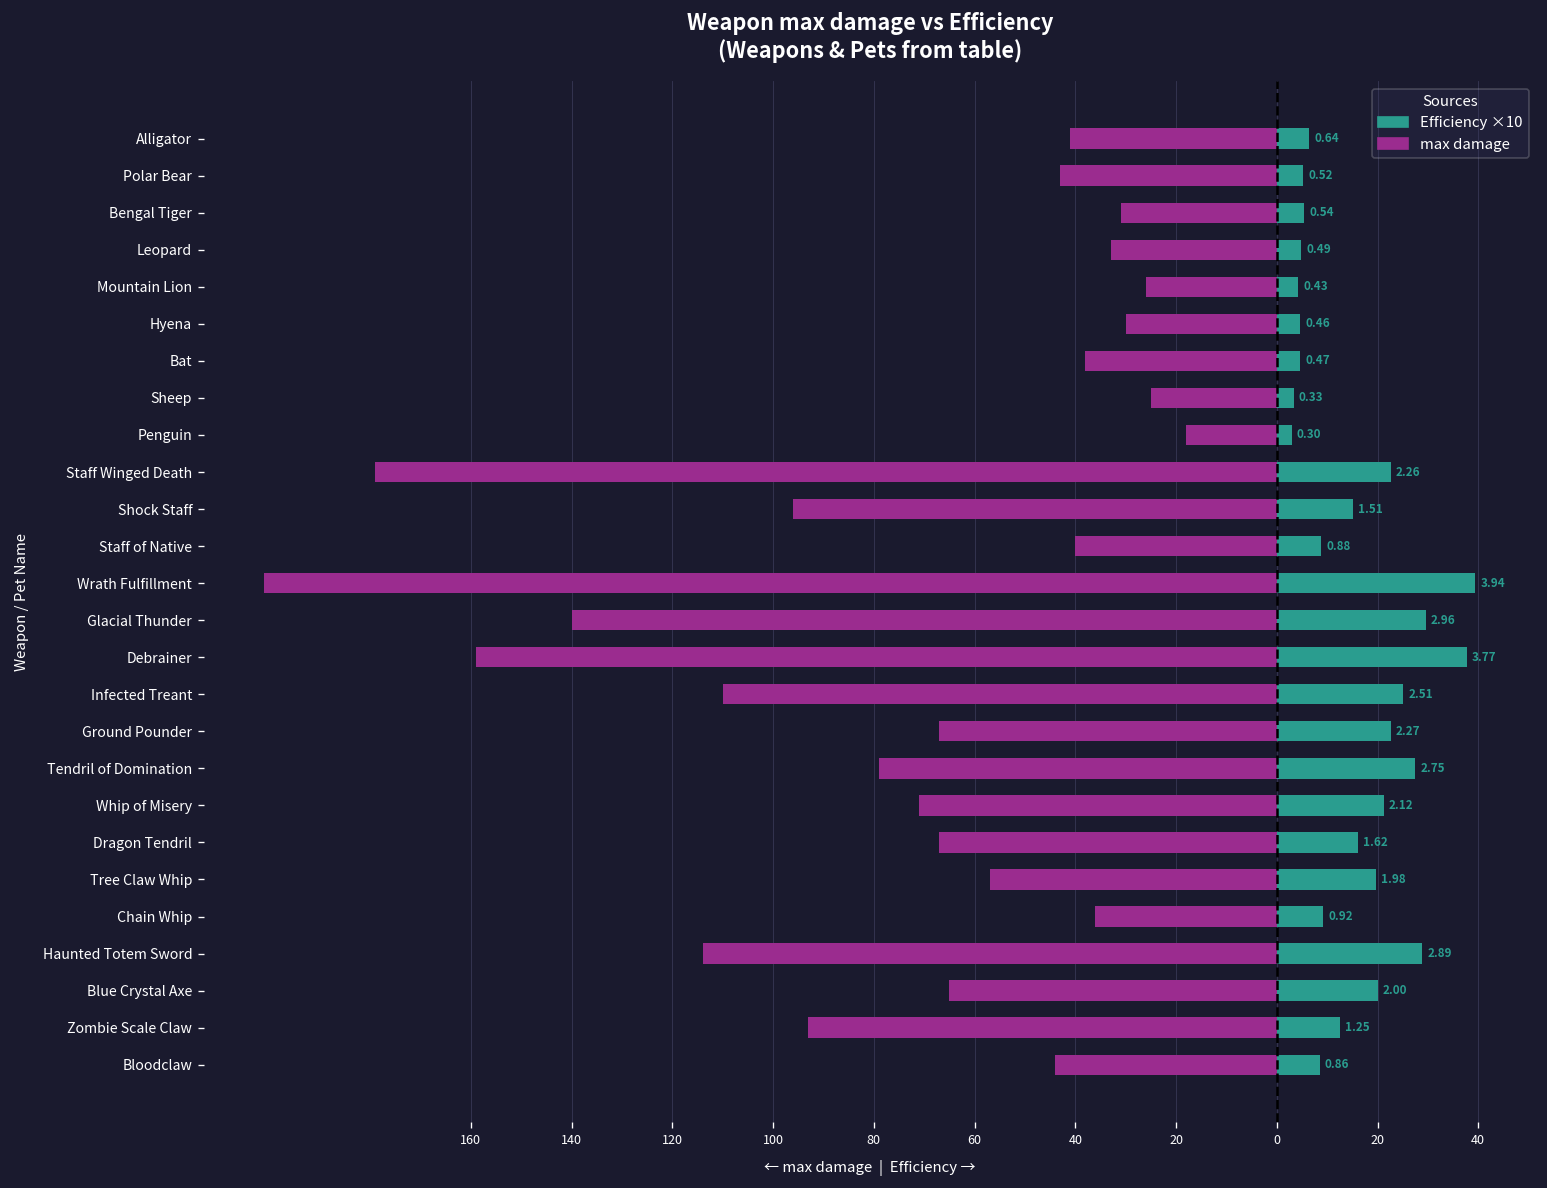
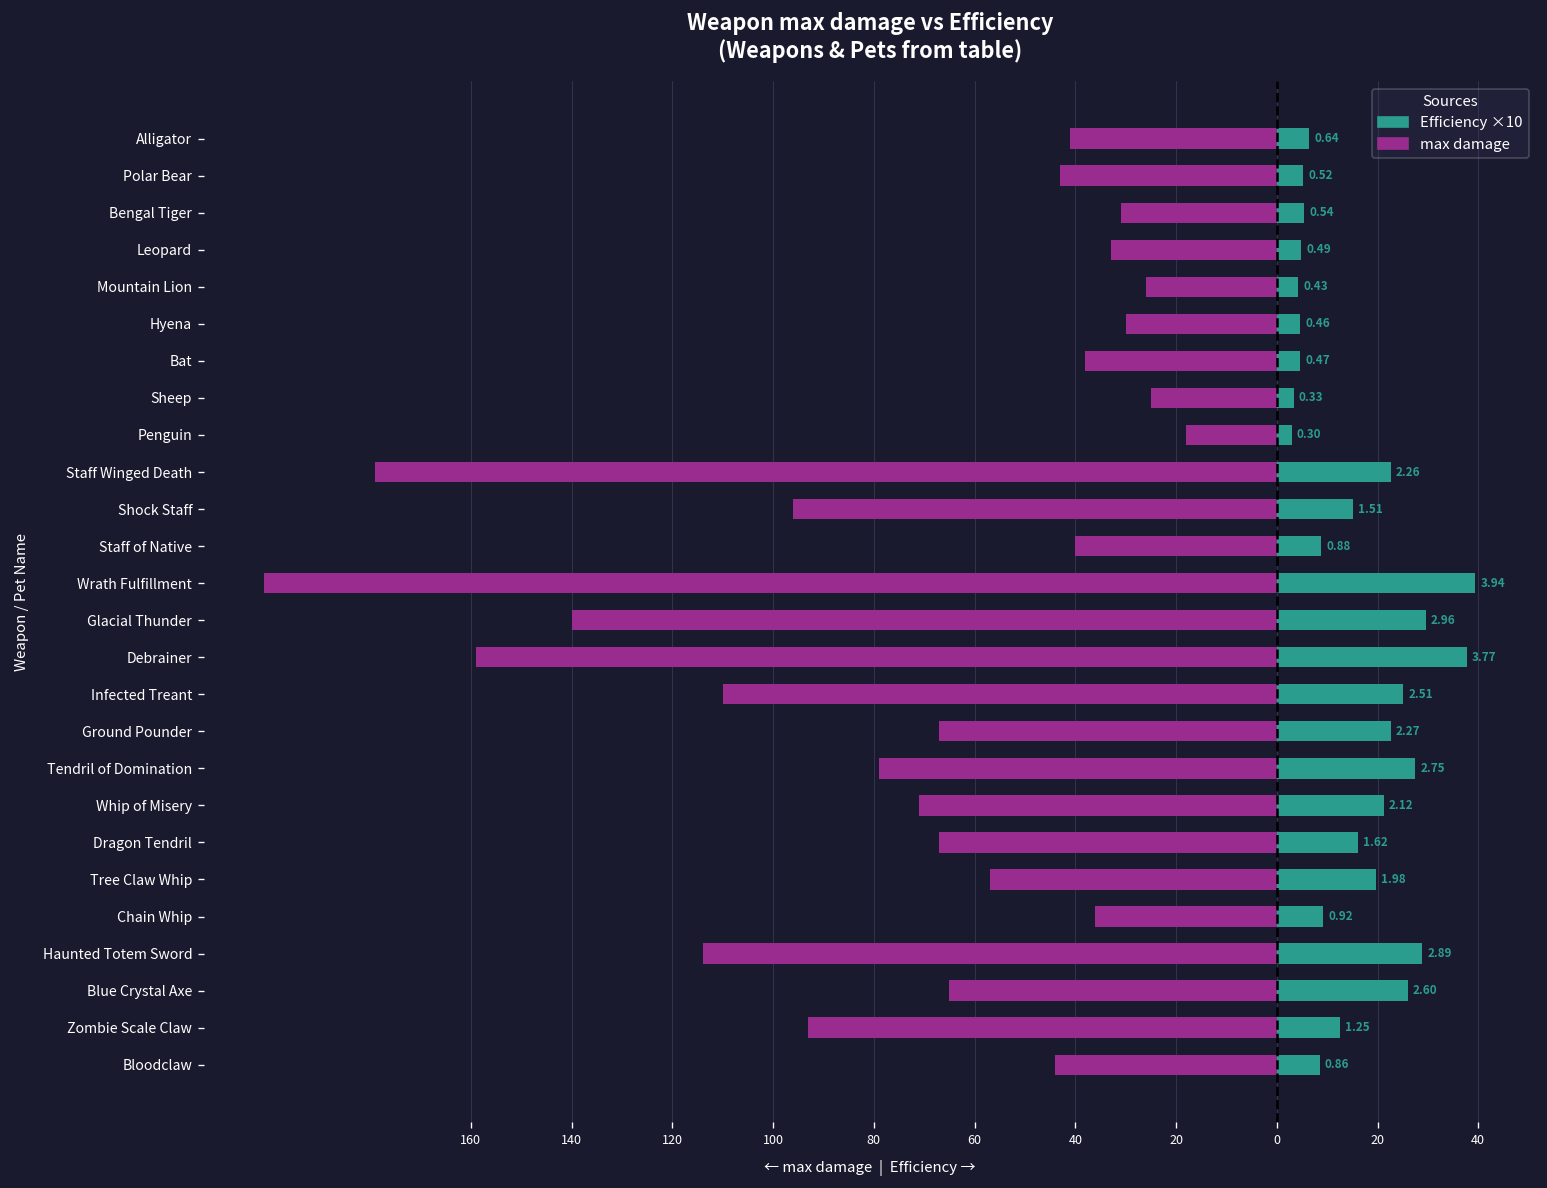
Efficiency ×10, Blue Crystal Axe: 2.00 -> 2.60
